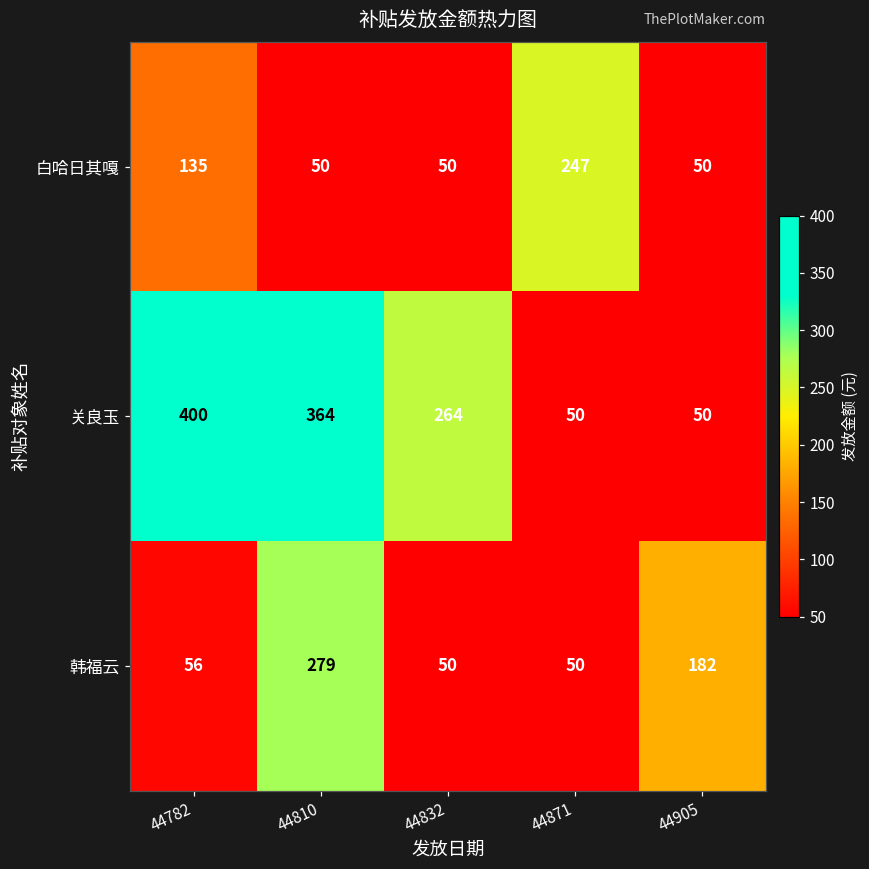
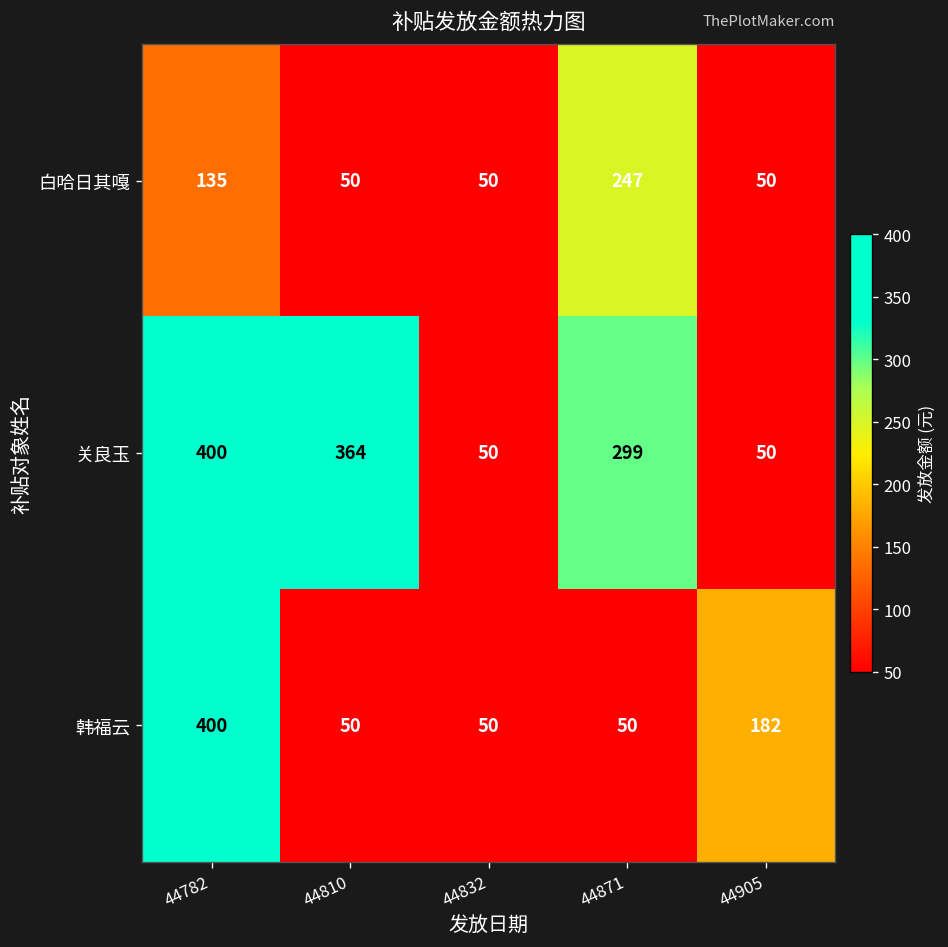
关良玉, 44832: 264 -> 50
关良玉, 44871: 50 -> 299
韩福云, 44782: 56 -> 400
韩福云, 44810: 279 -> 50
